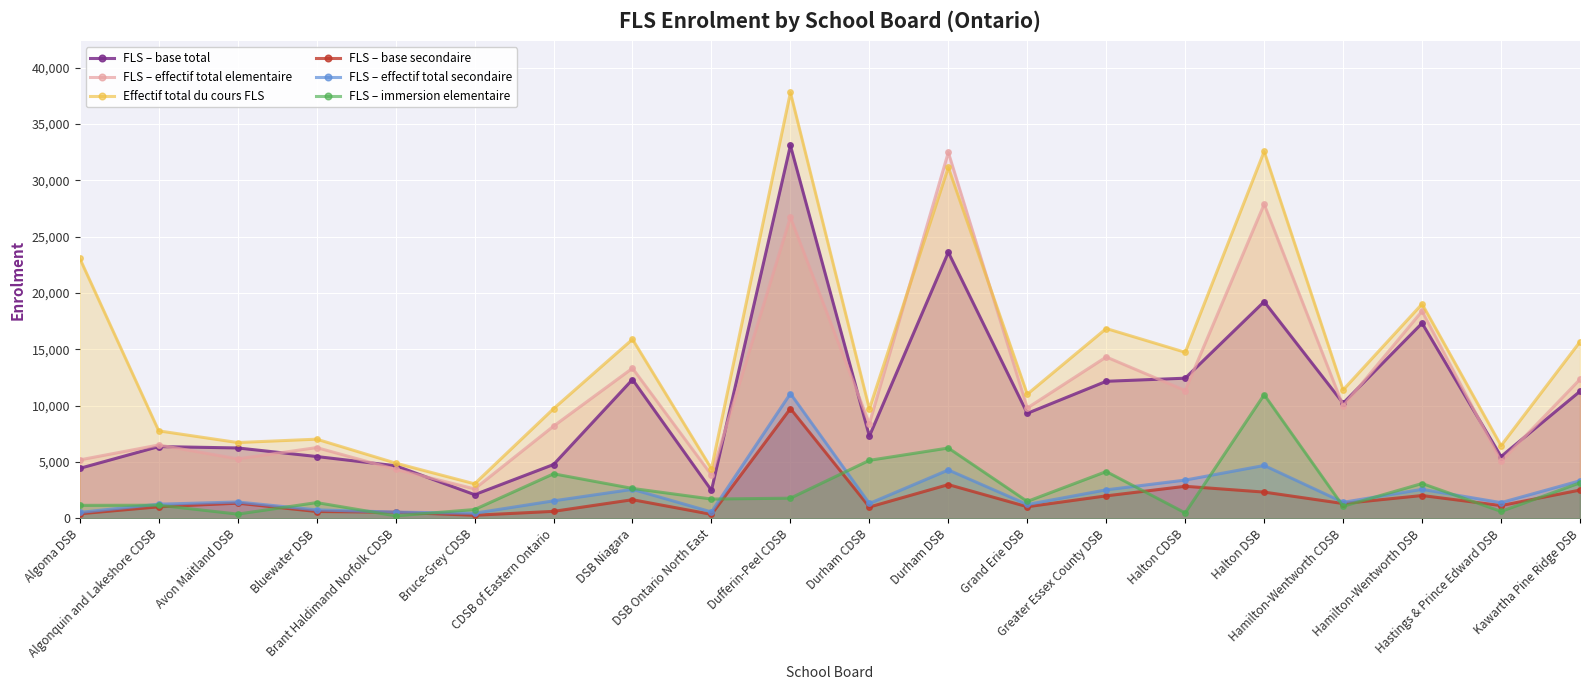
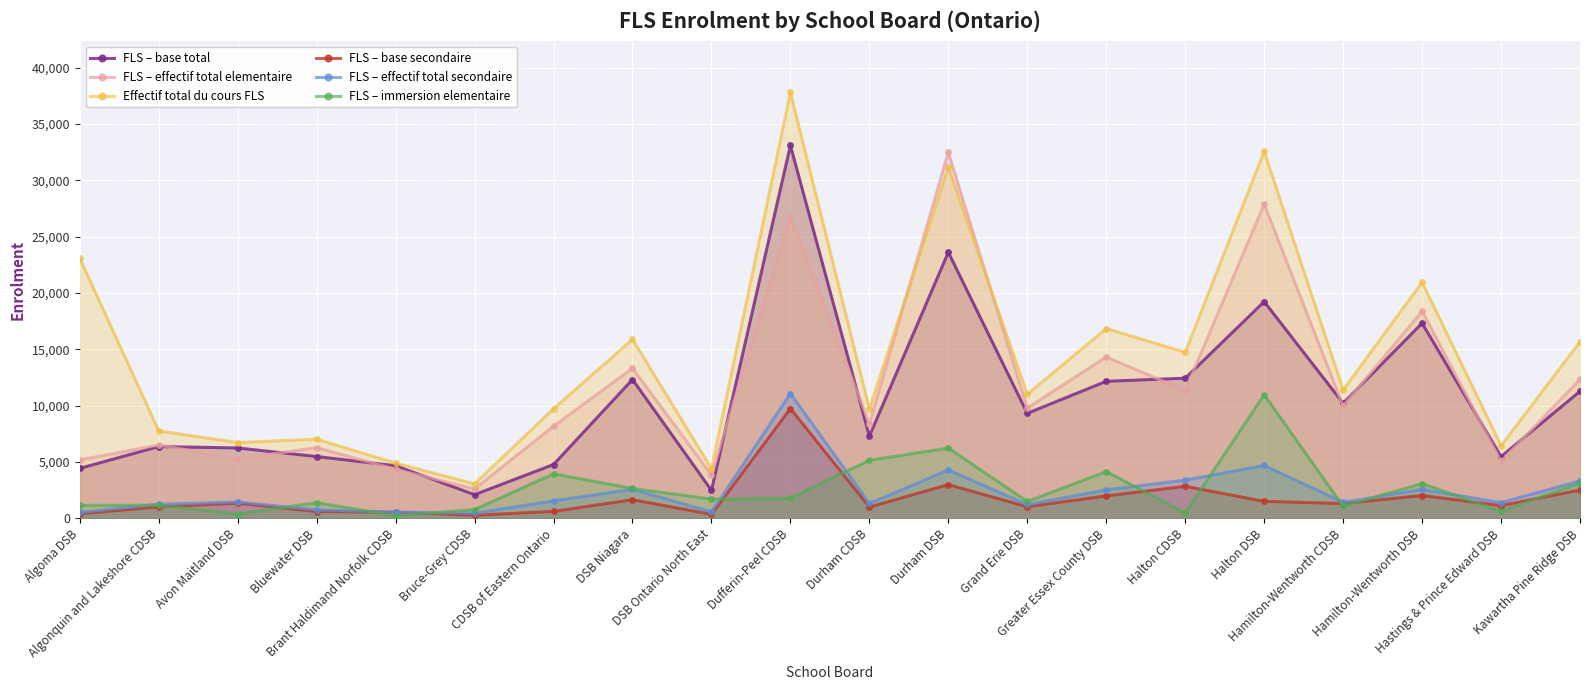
FLS – base secondaire, Halton DSB: 2,300 -> 1,500
Effectif total du cours FLS, Hamilton-Wentworth DSB: 19,000 -> 21,000
